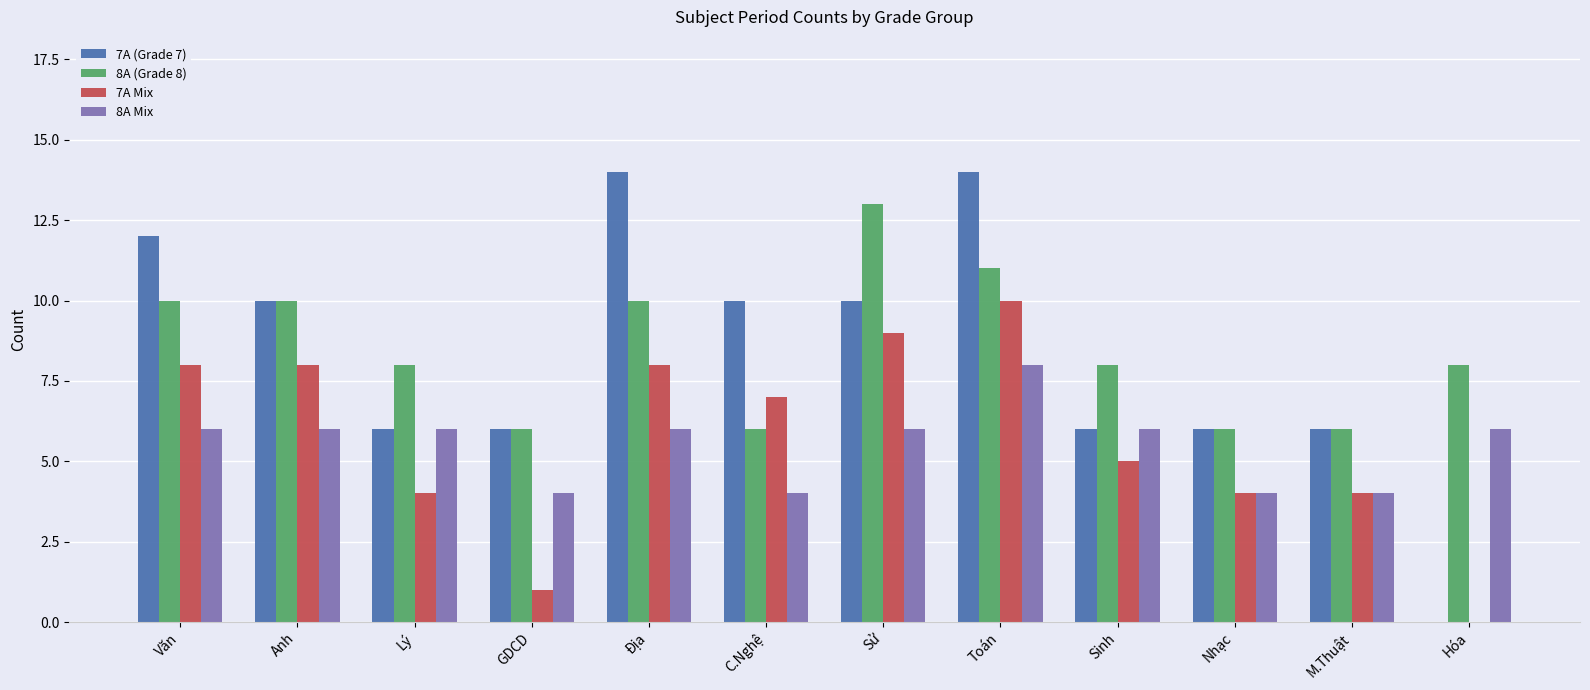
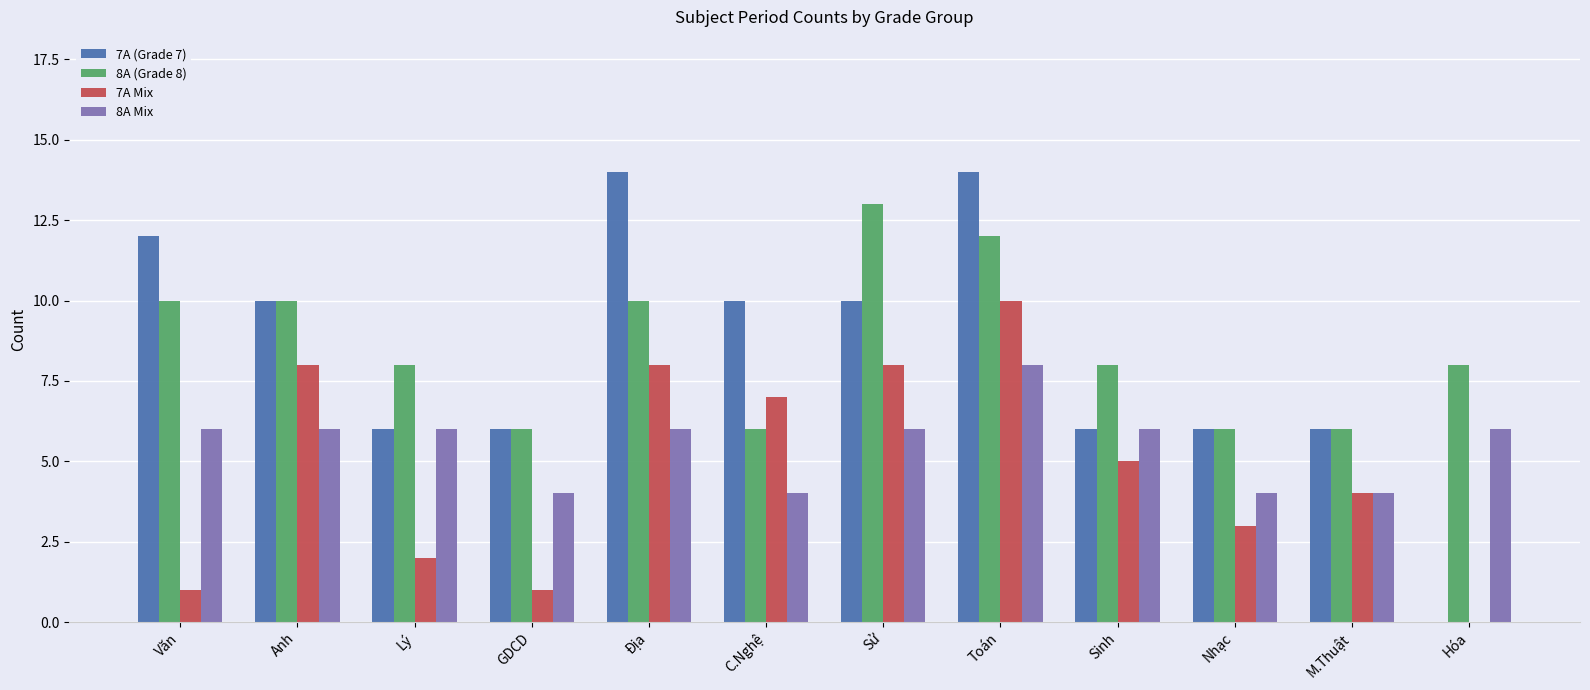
7A Mix, Văn: 8 -> 1
7A Mix, Lý: 4 -> 2
7A Mix, Sử: 9 -> 8
8A (Grade 8), Toán: 11 -> 12
7A Mix, Nhạc: 4 -> 3
